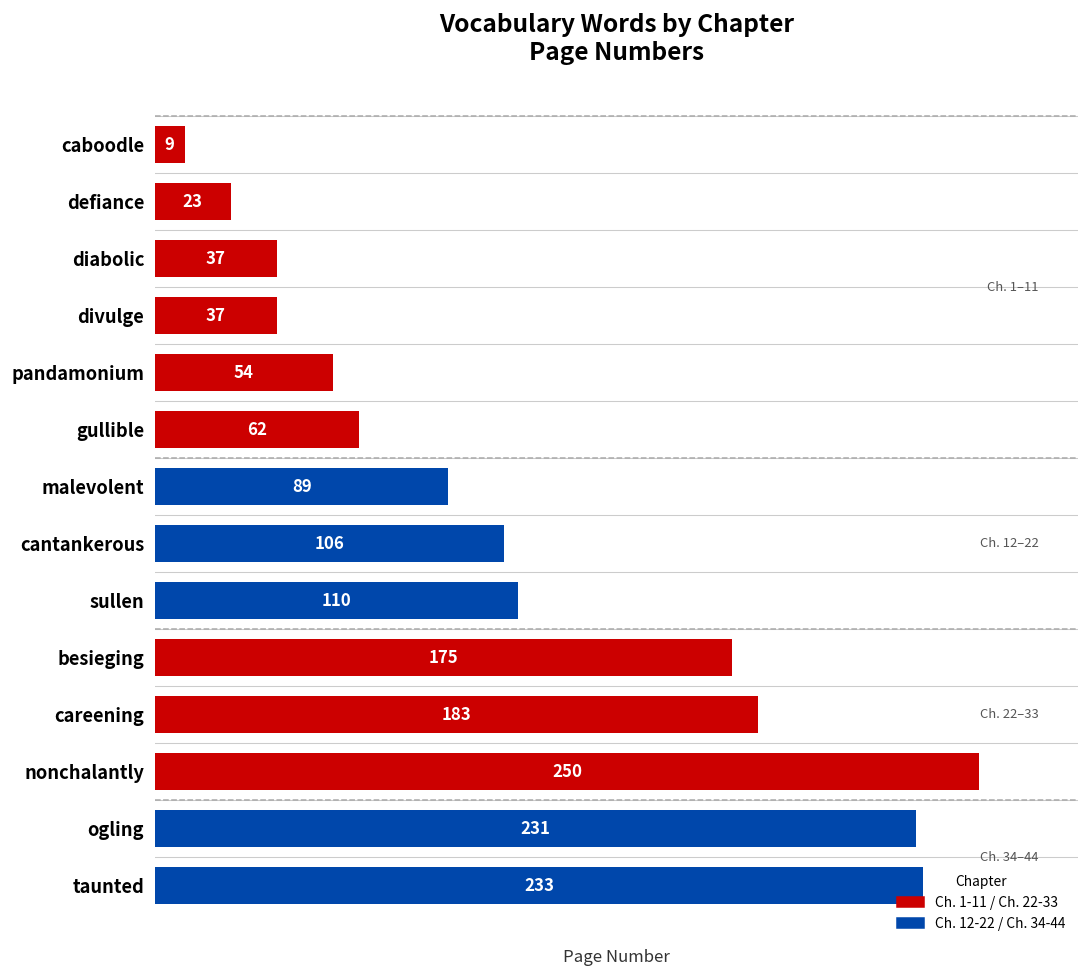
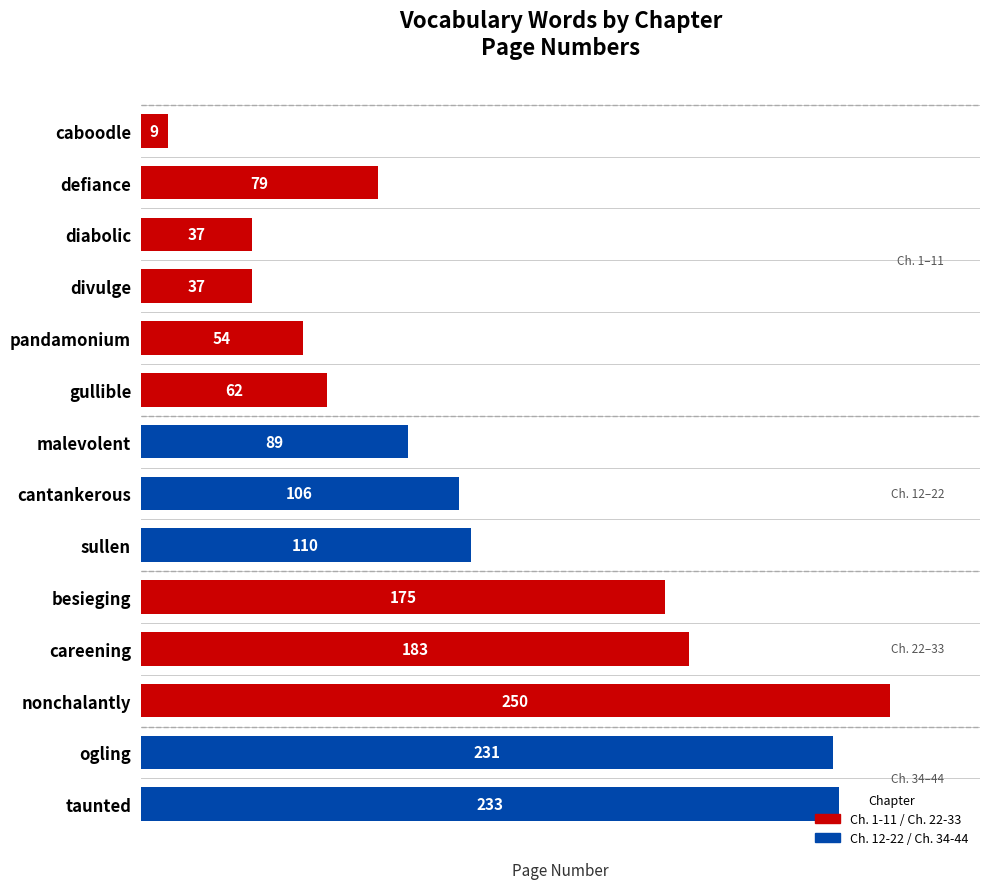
defiance: 23 -> 79
